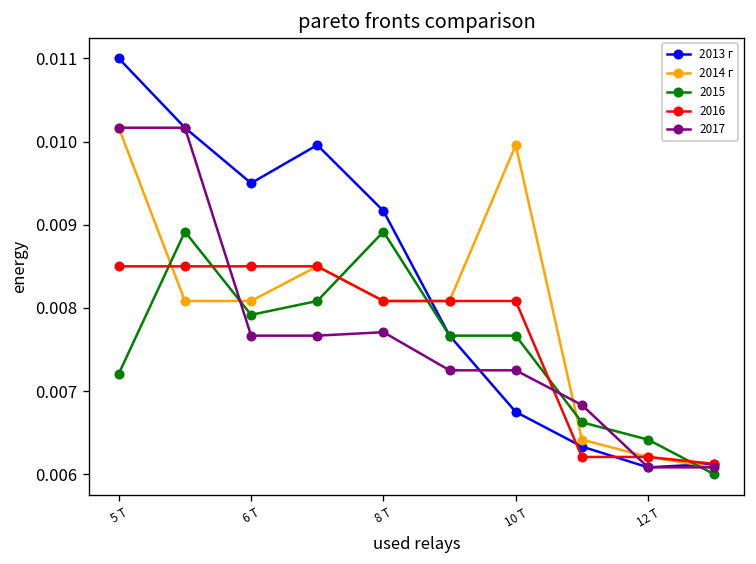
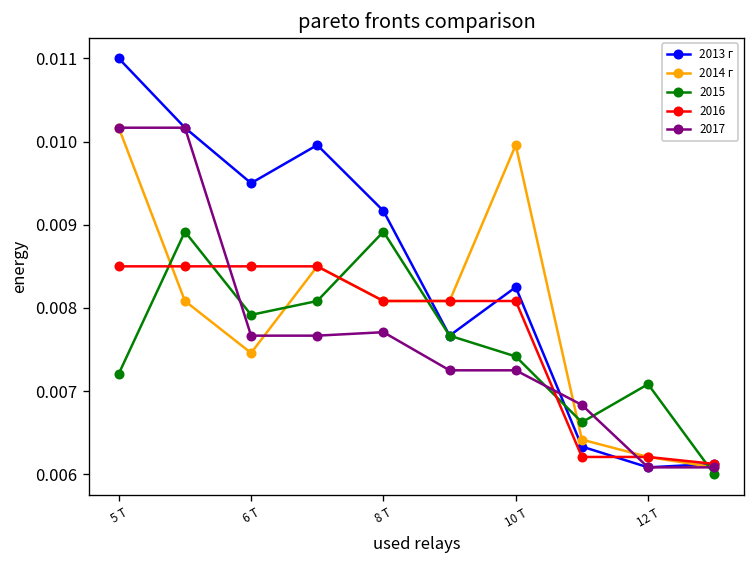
2014 г, 6 Т: 0.0081 -> 0.0075
2013 г, 10 Т: 0.0068 -> 0.0083
2015, 10 Т: 0.0077 -> 0.0074
2015, 12 Т: 0.0064 -> 0.0071
